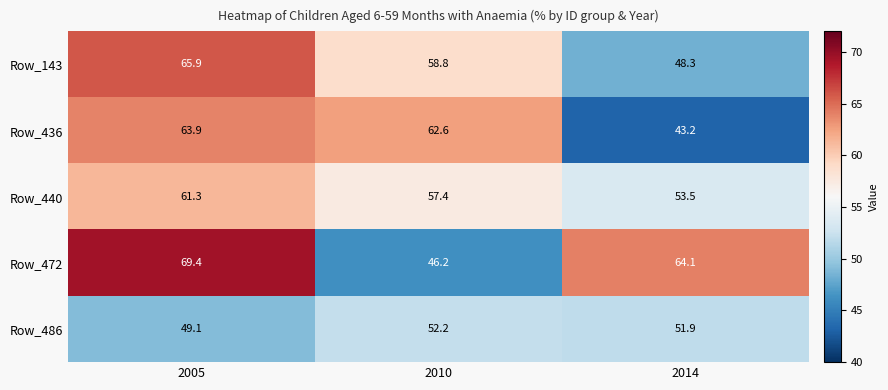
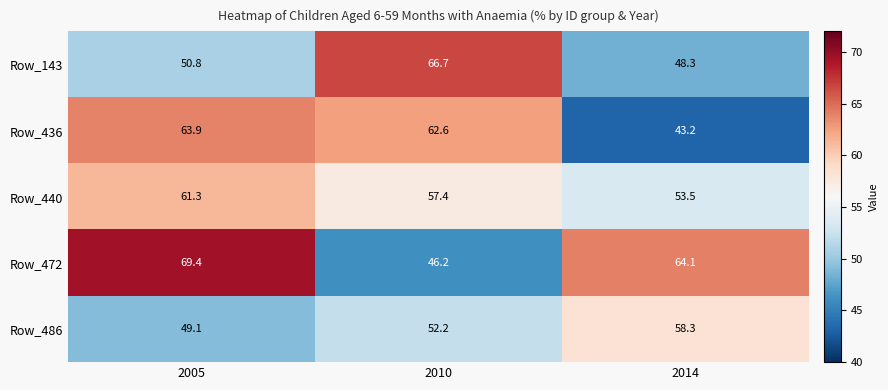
Row_143, 2005: 65.9 -> 50.8
Row_143, 2010: 58.8 -> 66.7
Row_486, 2014: 51.9 -> 58.3
